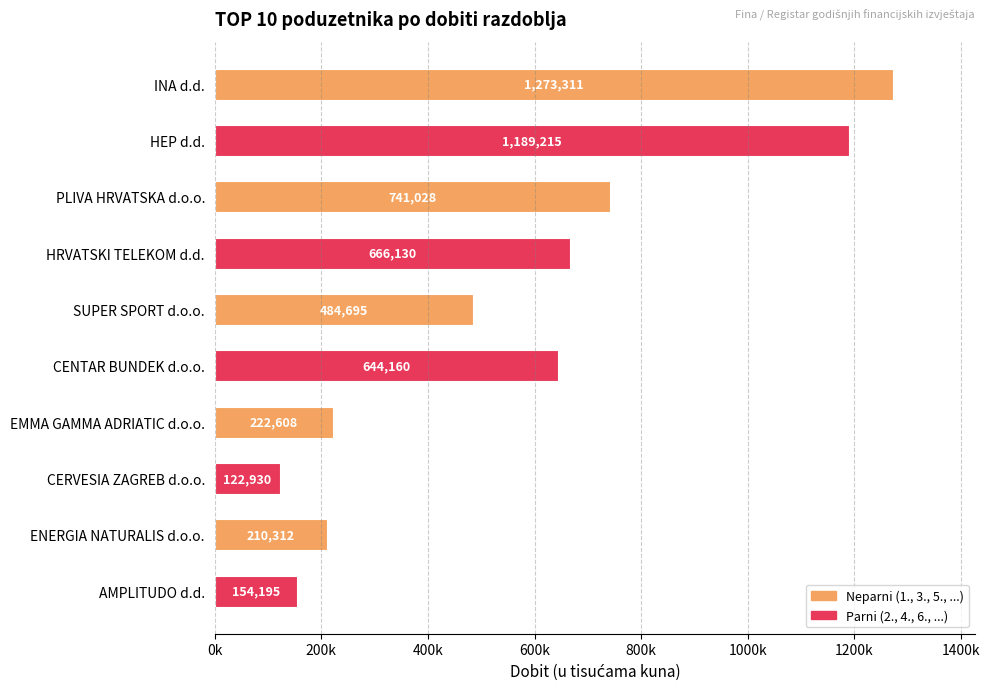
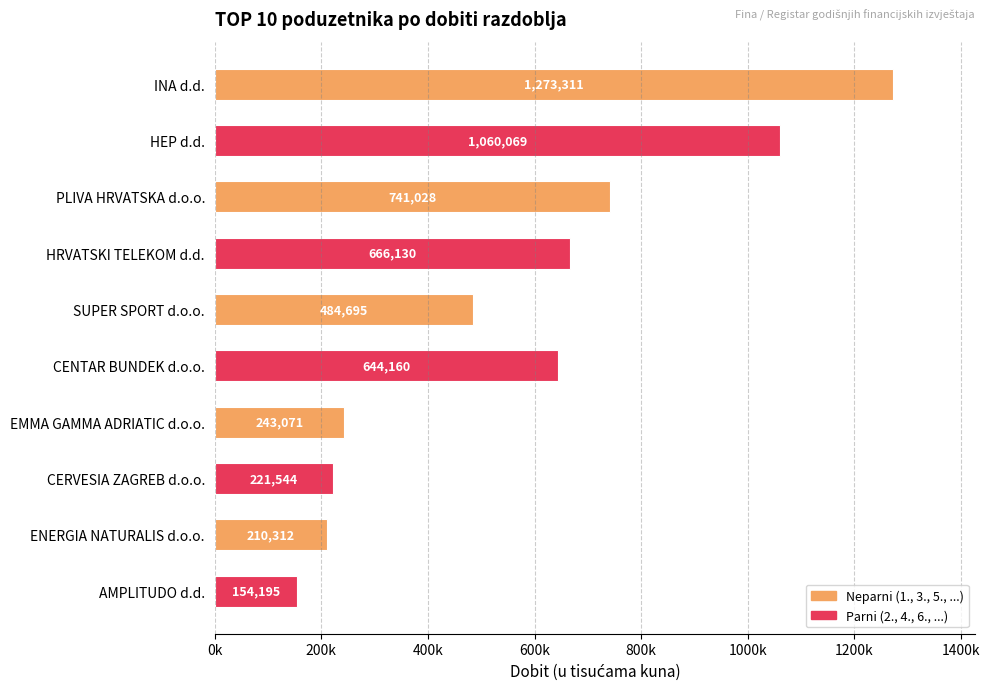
HEP d.d.: 1,189,215 -> 1,060,069
EMMA GAMMA ADRIATIC d.o.o.: 222,608 -> 243,071
CERVESIA ZAGREB d.o.o.: 122,930 -> 221,544
